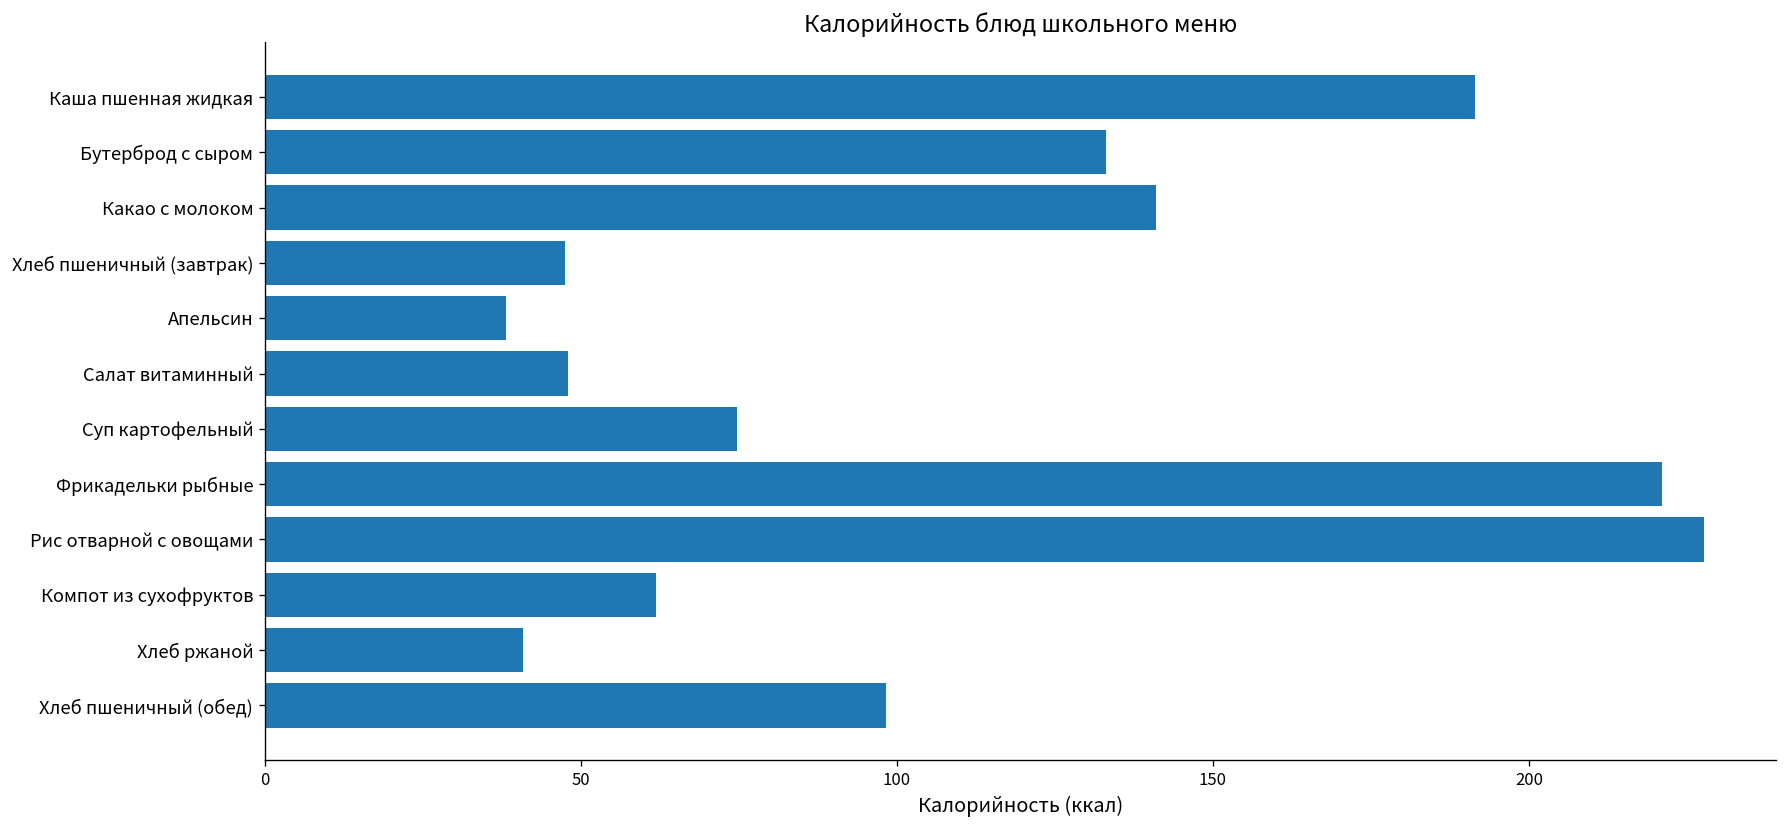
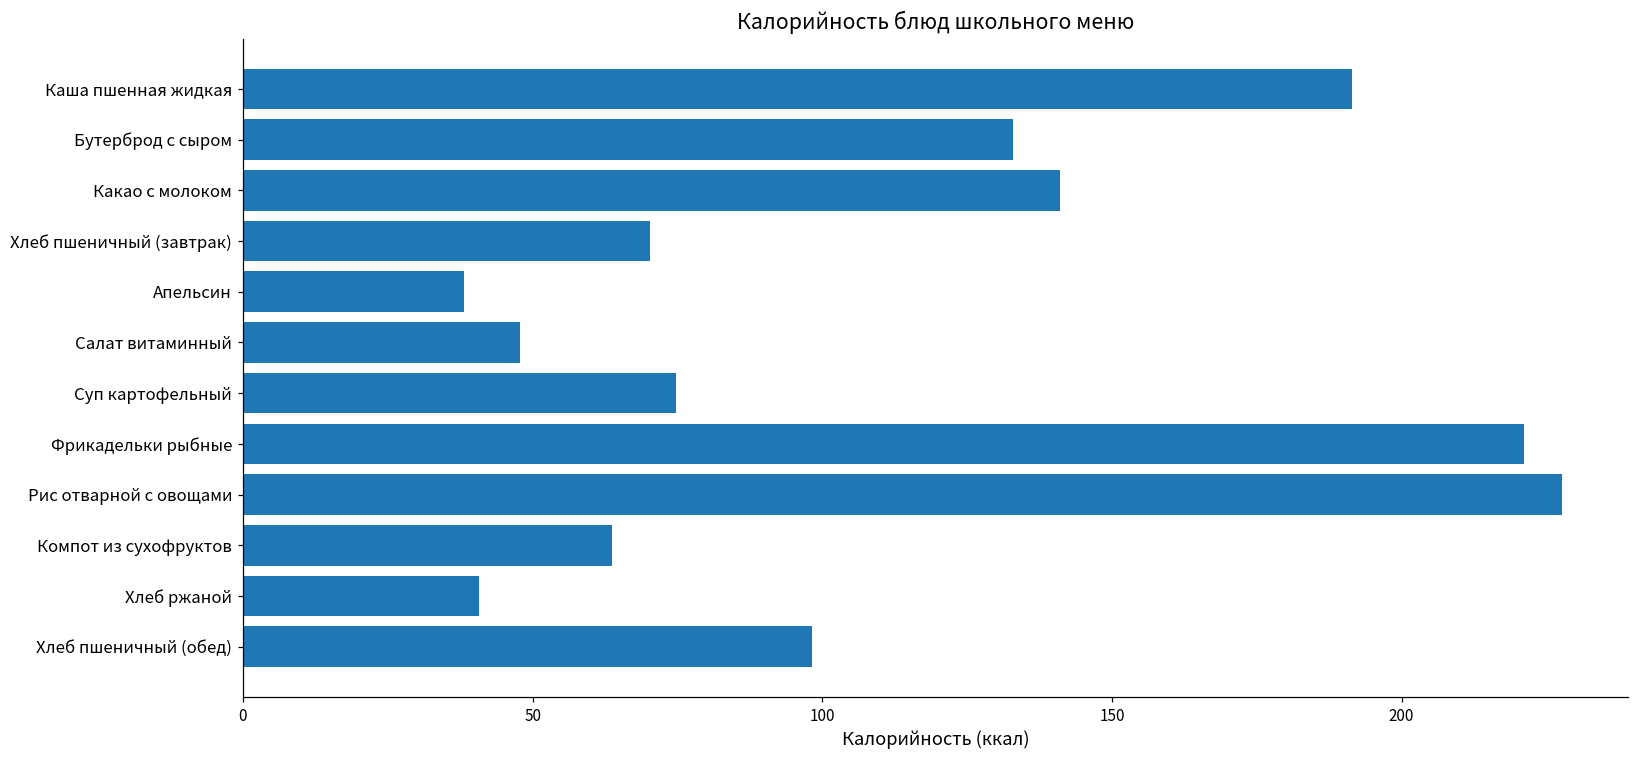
Хлеб пшеничный (завтрак): 47 -> 70
Компот из сухофруктов: 62 -> 64
